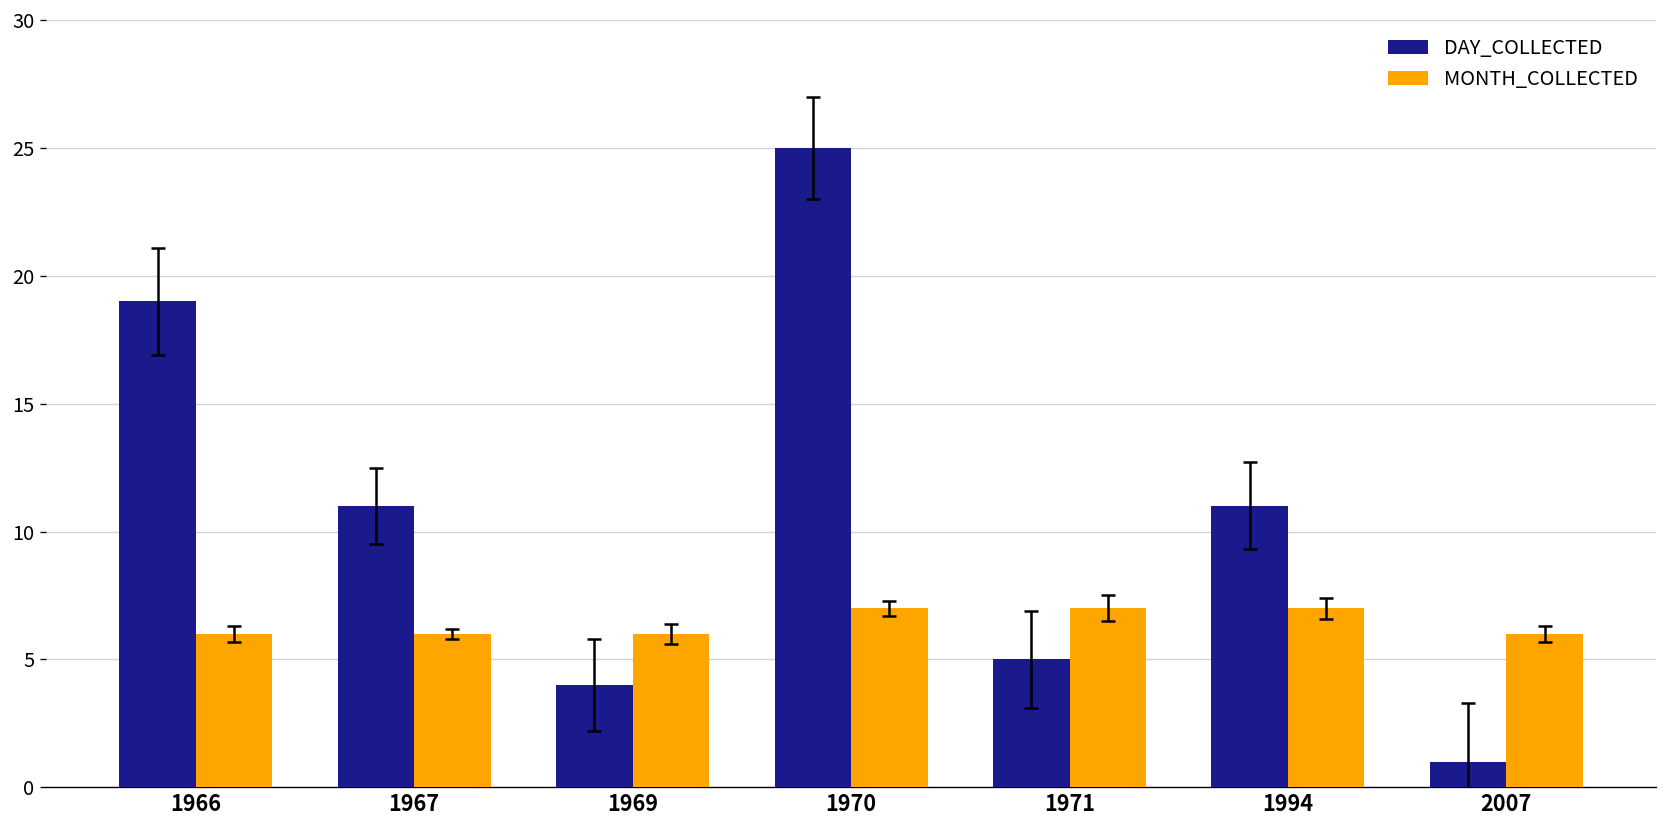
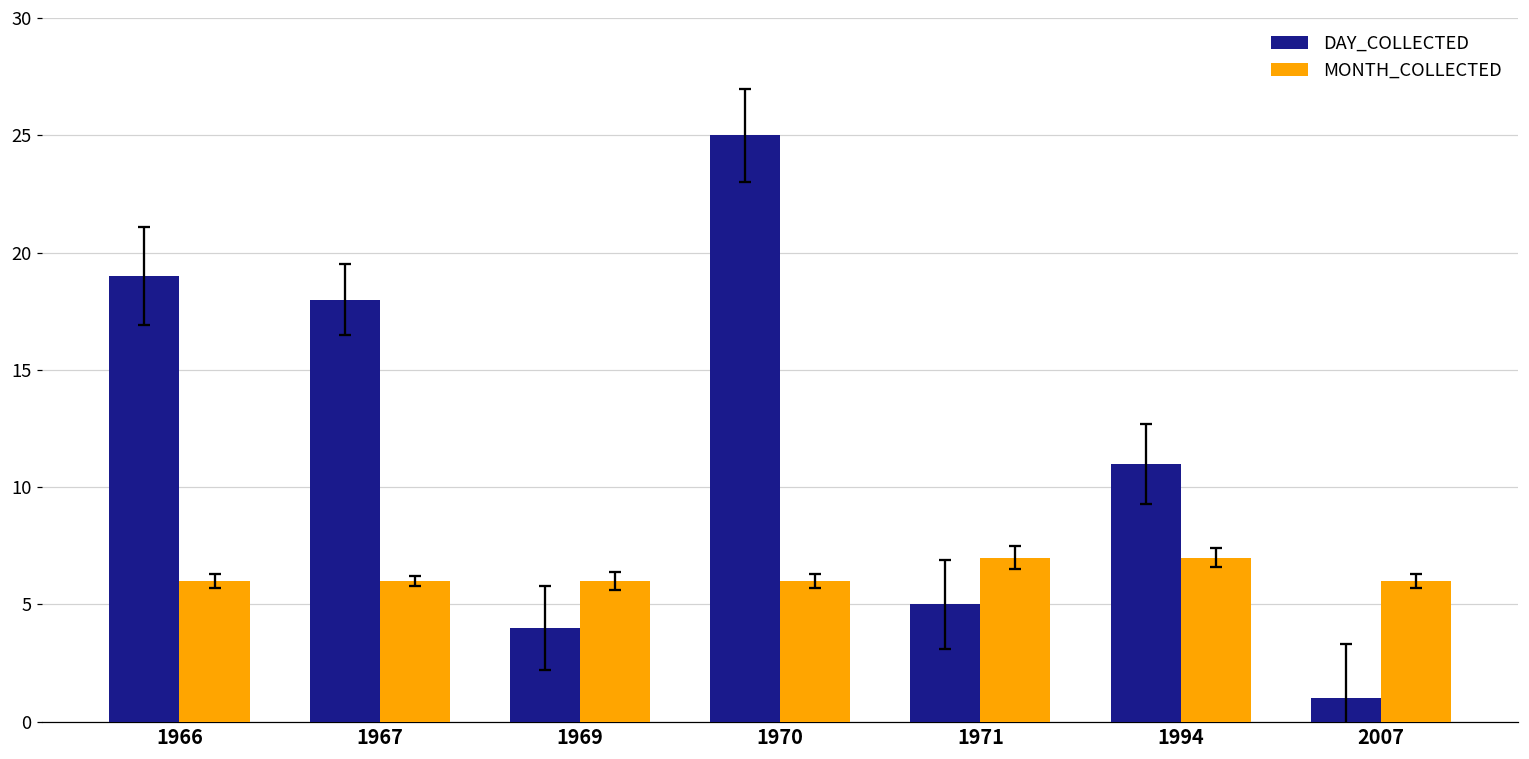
DAY_COLLECTED, 1967: 11 -> 18
MONTH_COLLECTED, 1970: 7 -> 6
